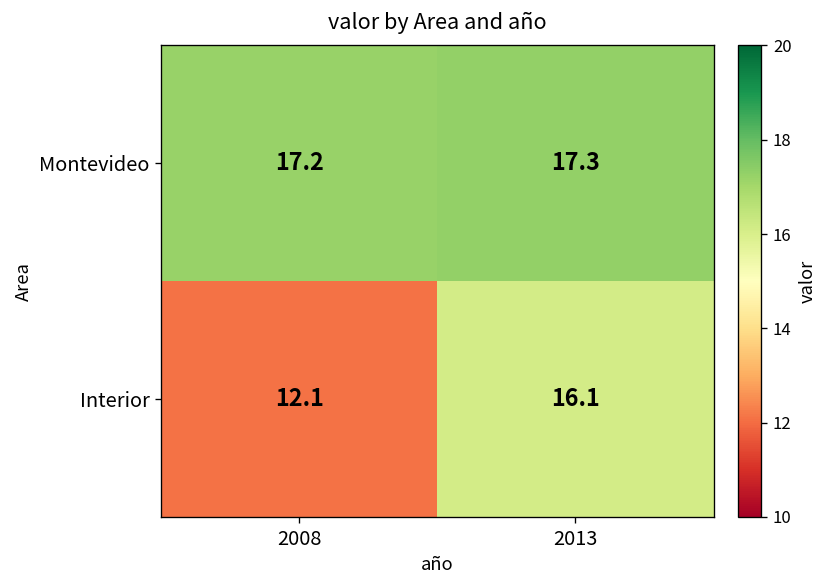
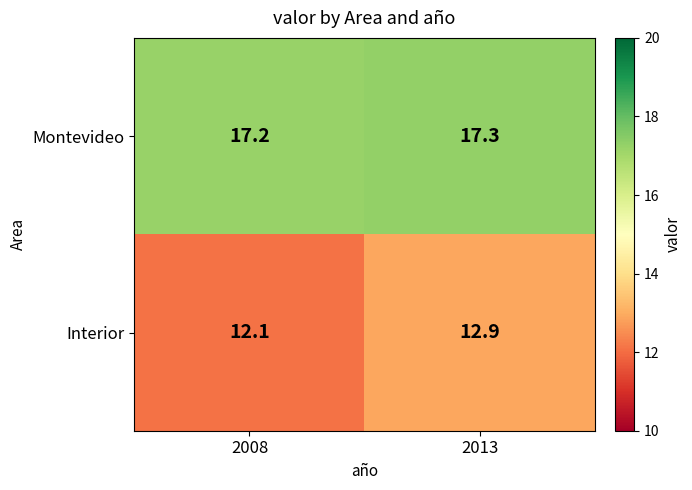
Interior, 2013: 16.1 -> 12.9
